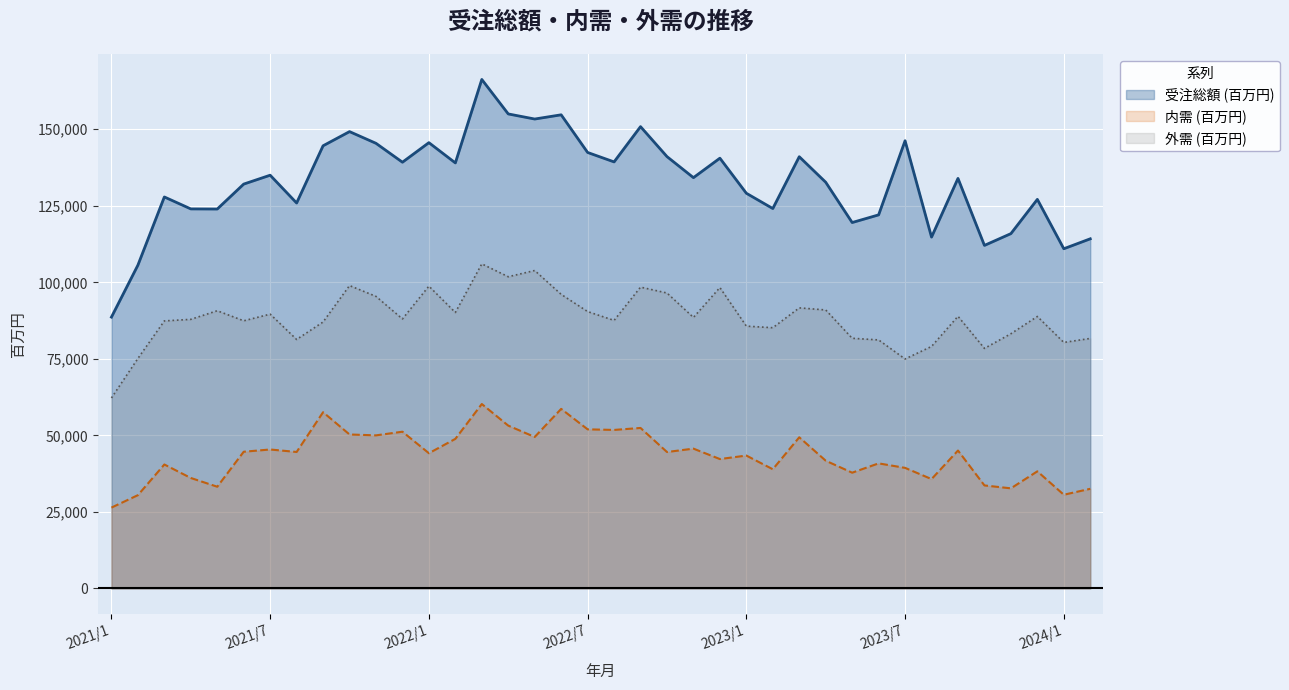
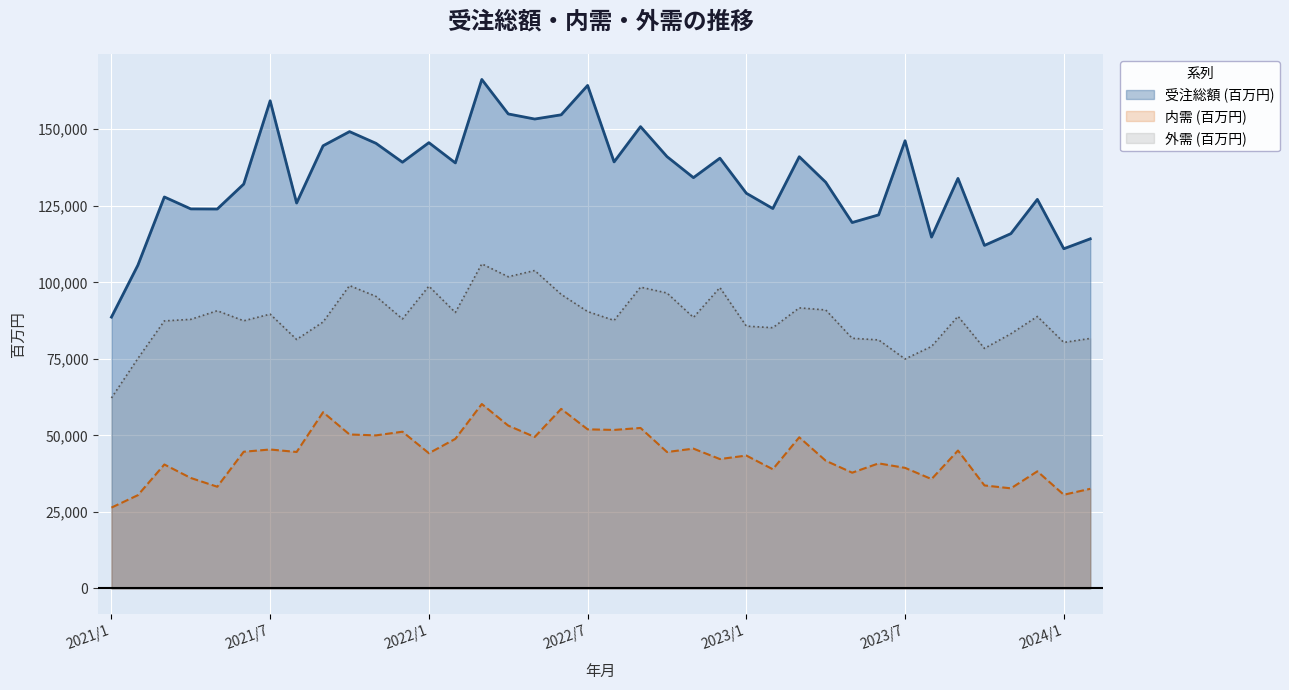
受注総額 (百万円), 2021/7: 135,000 -> 159,000
受注総額 (百万円), 2022/7: 142,000 -> 164,000
